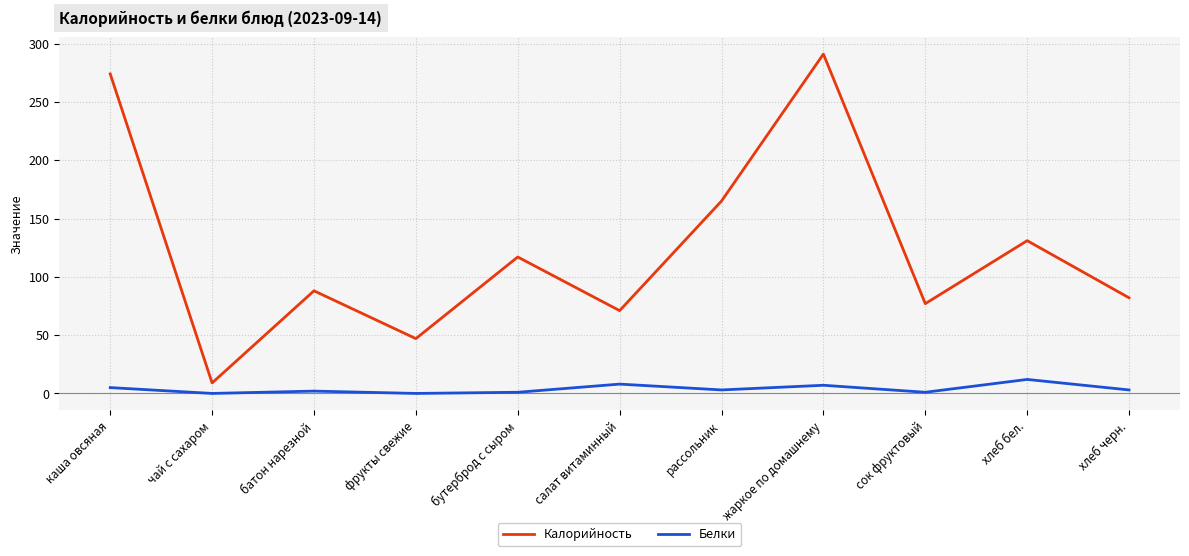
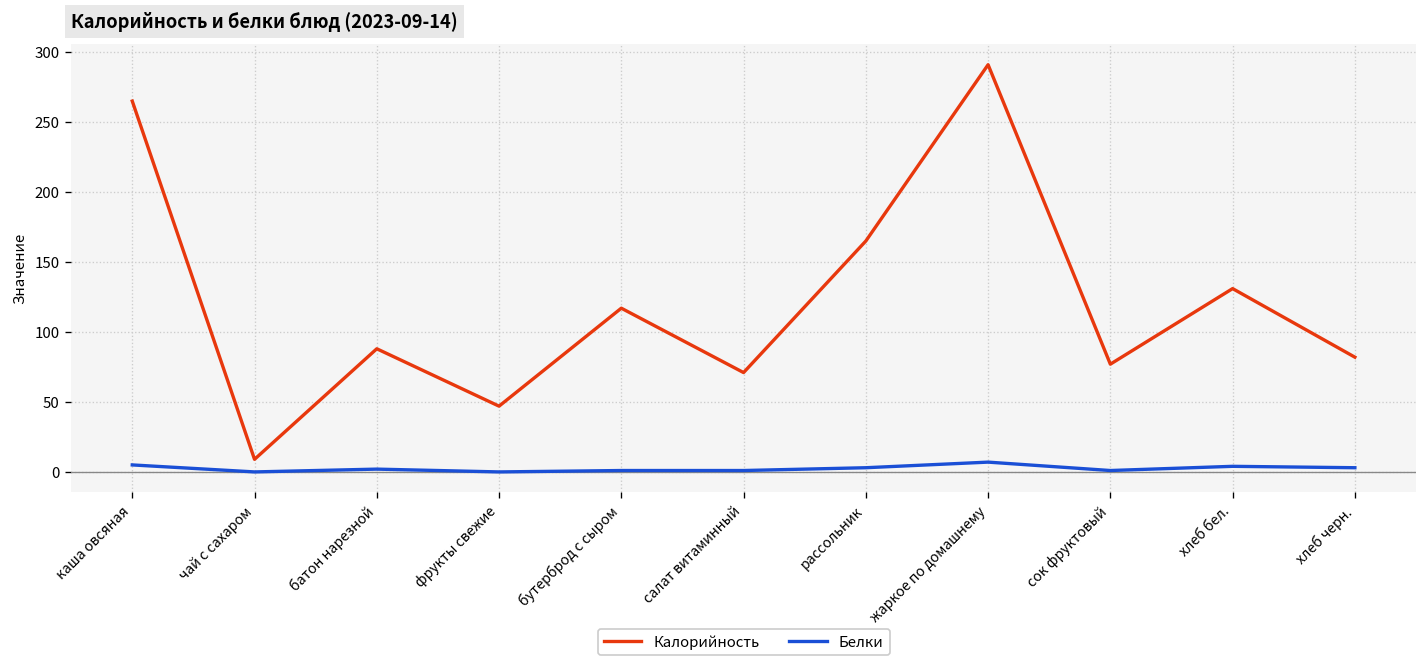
Калорийность, каша овсяная: 274 -> 265
Белки, салат витаминный: 8 -> 1
Белки, хлеб бел.: 12 -> 4
